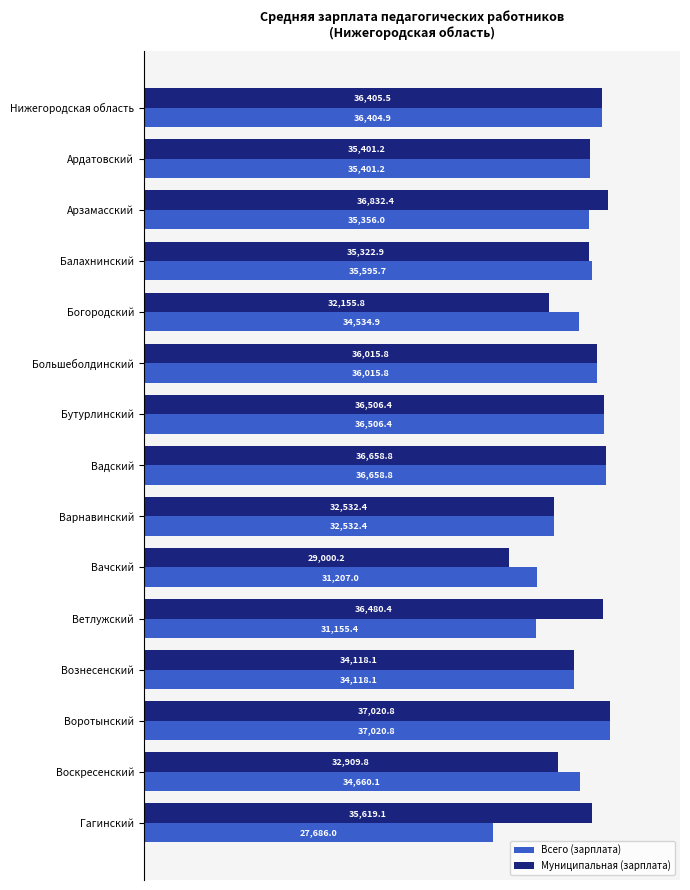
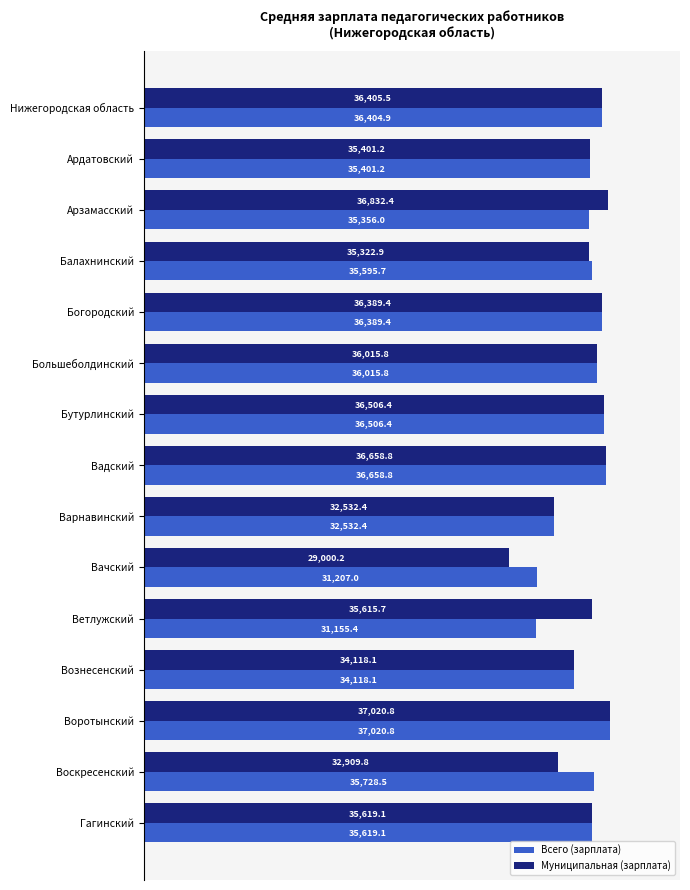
Муниципальная (зарплата), Богородский: 32,155.8 -> 36,389.4
Всего (зарплата), Богородский: 34,534.9 -> 36,389.4
Муниципальная (зарплата), Ветлужский: 36,480.4 -> 35,615.7
Всего (зарплата), Воскресенский: 34,660.1 -> 35,728.5
Всего (зарплата), Гагинский: 27,686.0 -> 35,619.1
